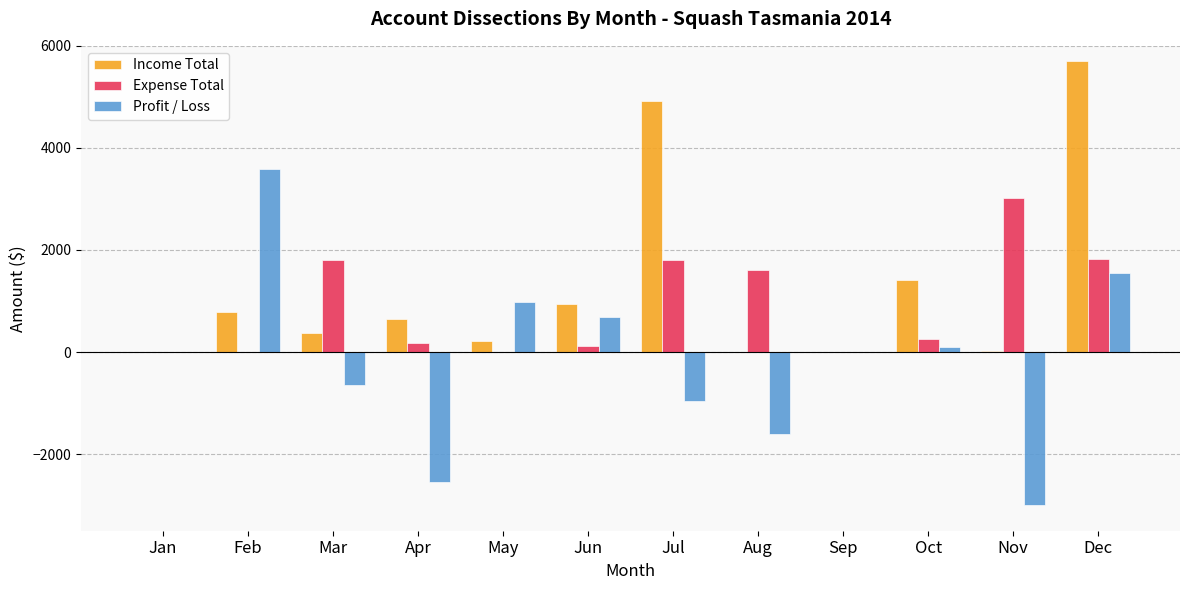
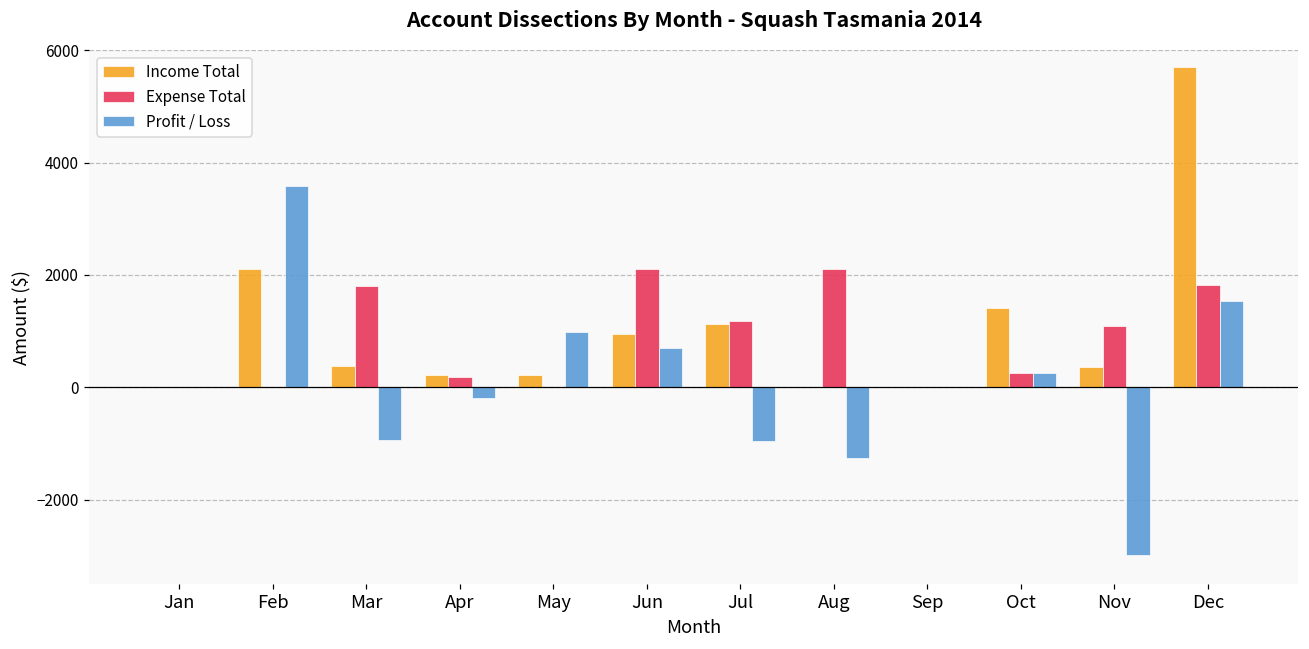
Income Total, Feb: 800 -> 2100
Profit / Loss, Mar: -700 -> -900
Income Total, Apr: 600 -> 200
Profit / Loss, Apr: -2600 -> -200
Expense Total, Jun: 100 -> 2100
Income Total, Jul: 4900 -> 1100
Expense Total, Jul: 1800 -> 1200
Expense Total, Aug: 1600 -> 2100
Profit / Loss, Aug: -1600 -> -1300
Profit / Loss, Oct: 100 -> 300
Income Total, Nov: 0 -> 400
Expense Total, Nov: 3000 -> 1100
